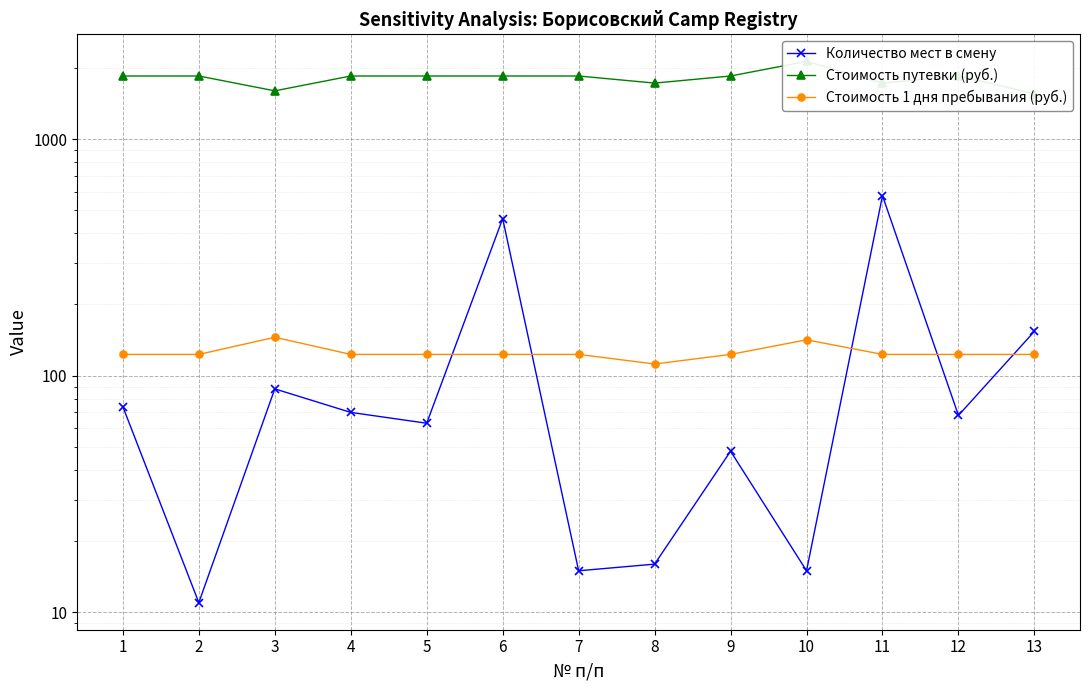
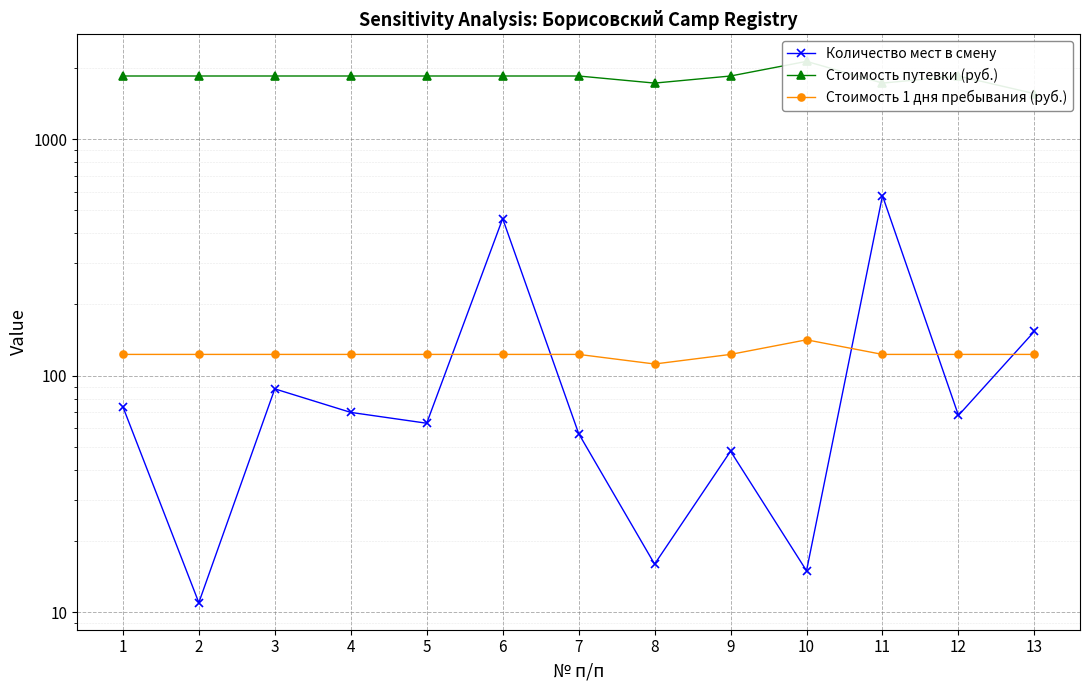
Стоимость путевки (руб.), 3: 1600 -> 1800
Стоимость 1 дня пребывания (руб.), 3: 150 -> 120
Количество мест в смену, 7: 15 -> 57
